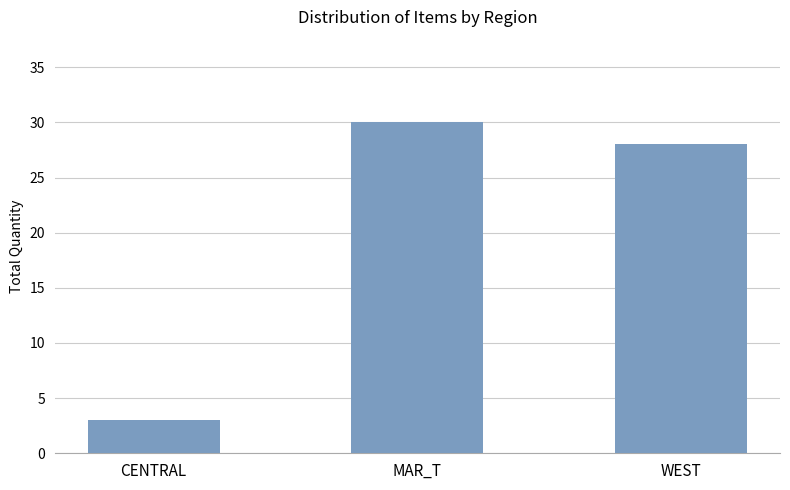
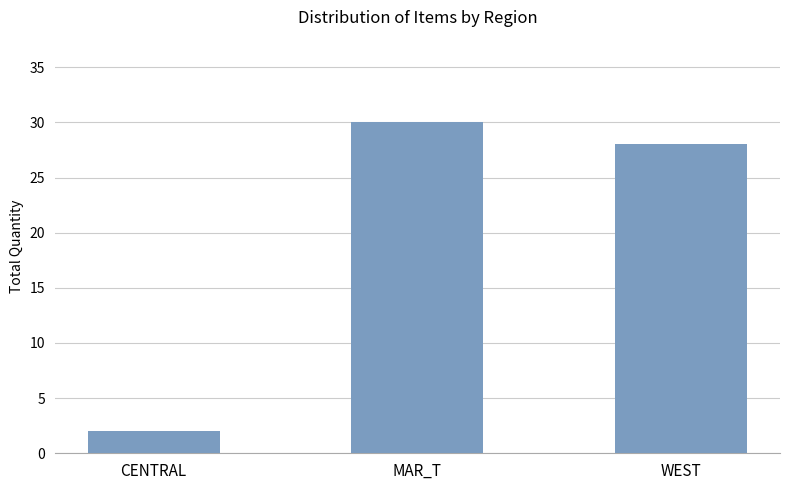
CENTRAL: 3 -> 2
